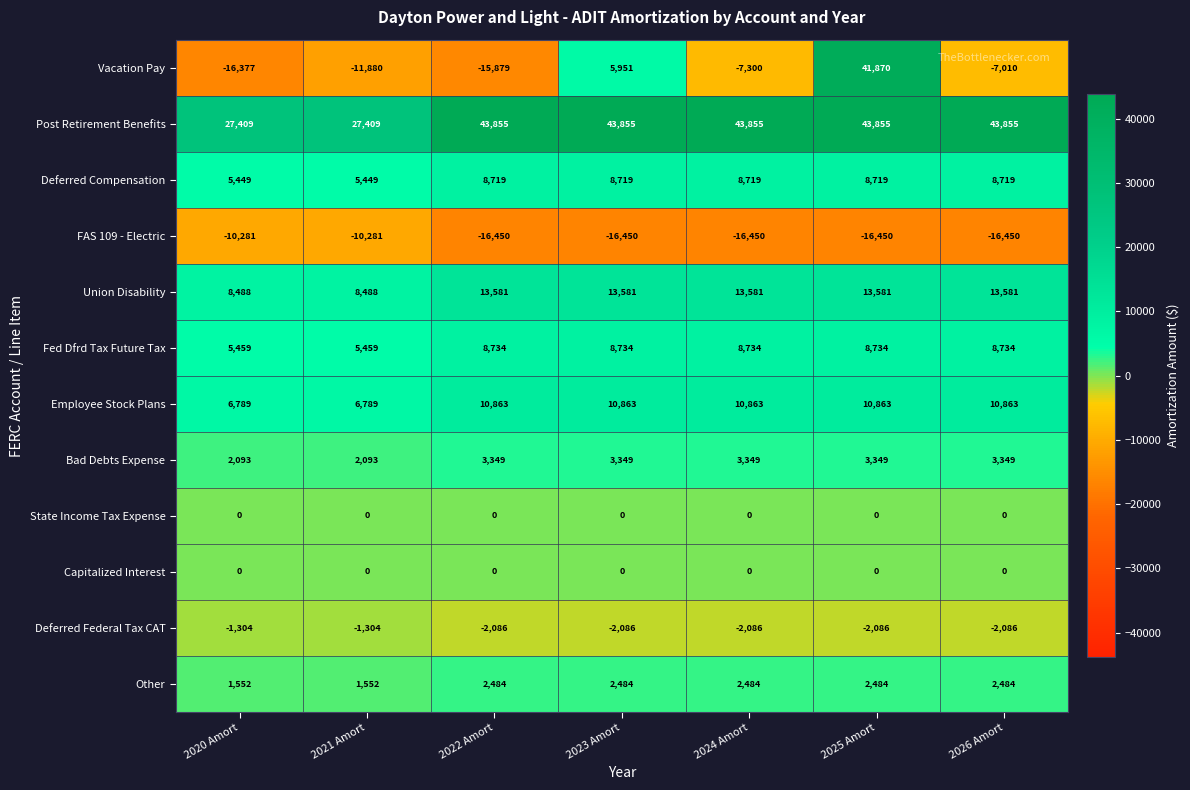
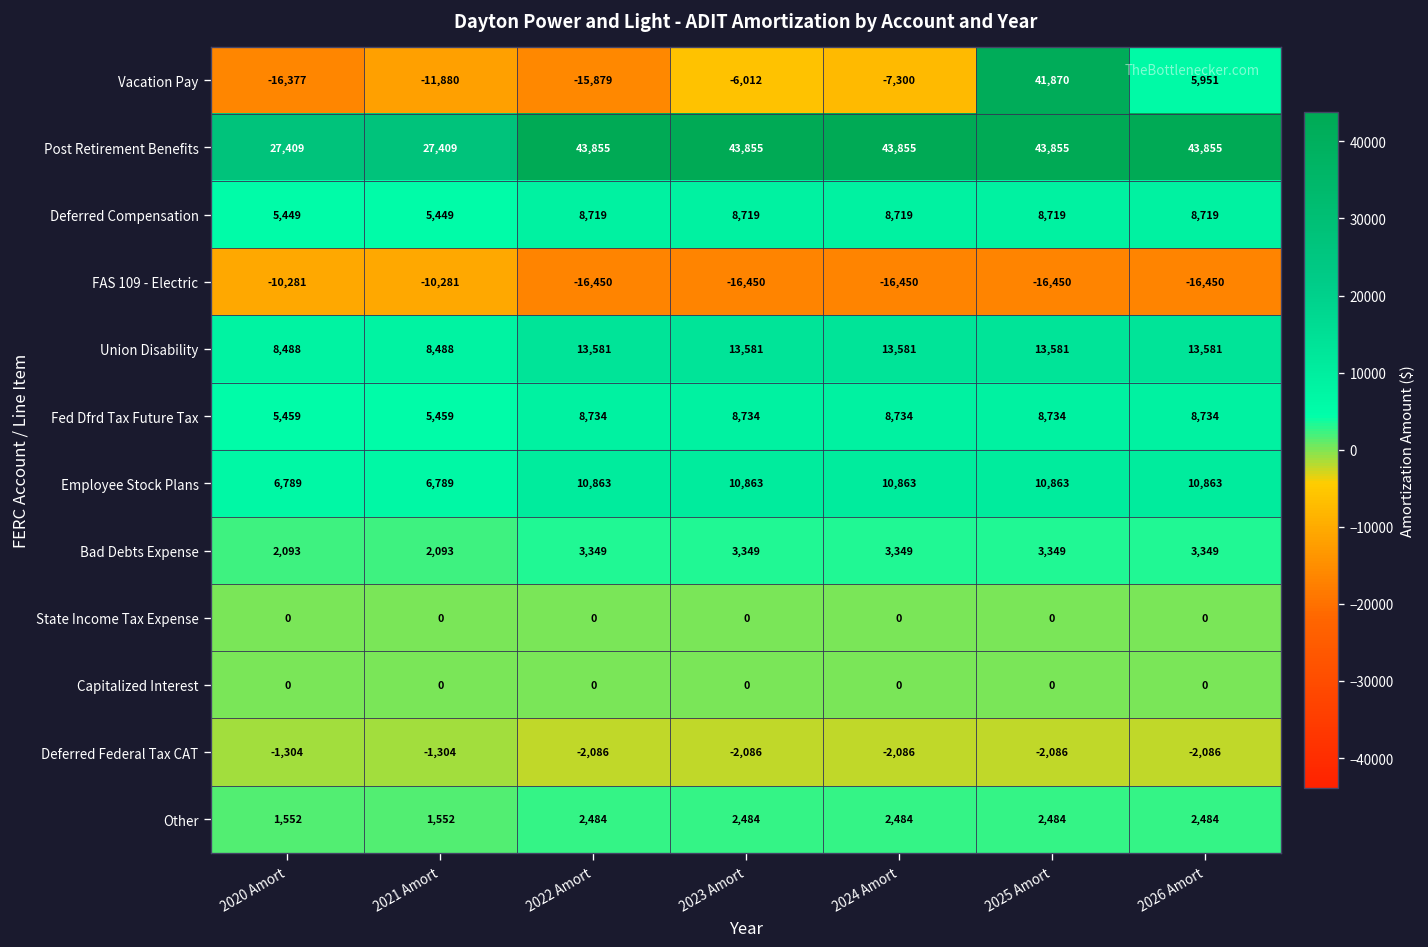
Vacation Pay, 2023 Amort: 5,951 -> -6,012
Vacation Pay, 2026 Amort: -7,010 -> 5,951
